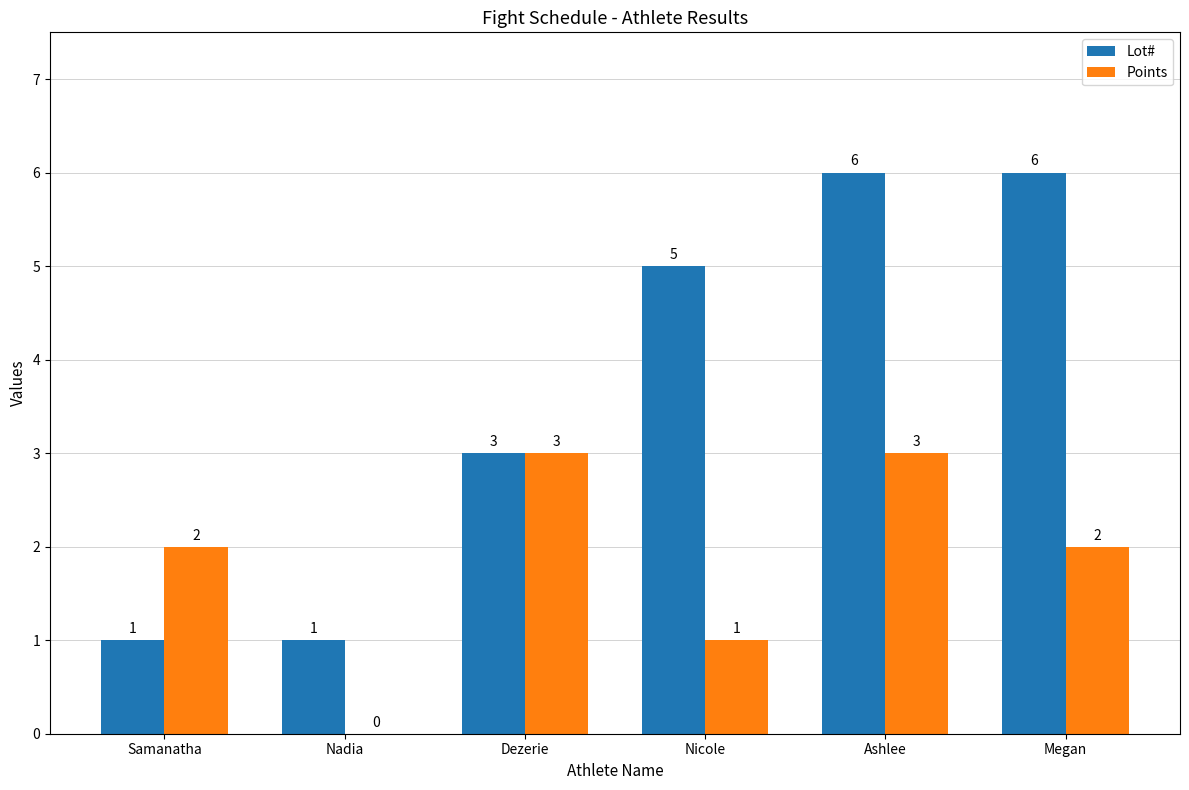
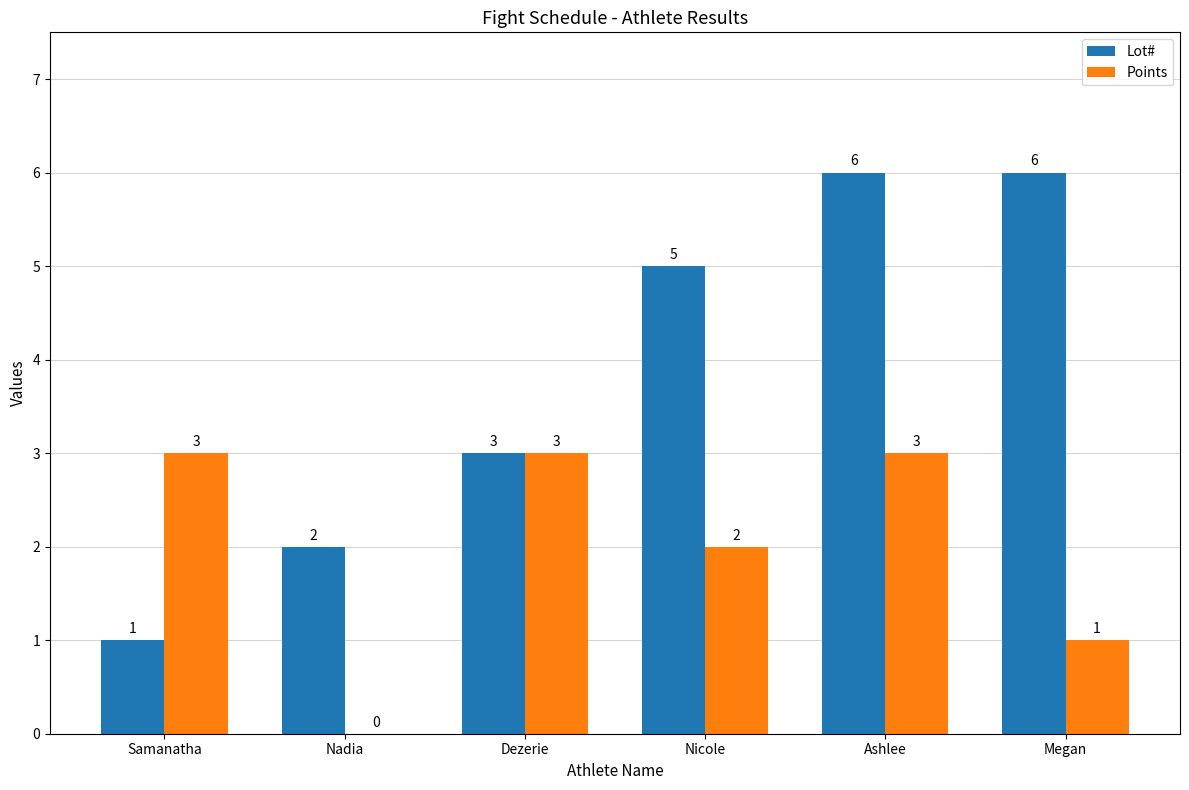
Points, Samanatha: 2 -> 3
Lot#, Nadia: 1 -> 2
Points, Nicole: 1 -> 2
Points, Megan: 2 -> 1
